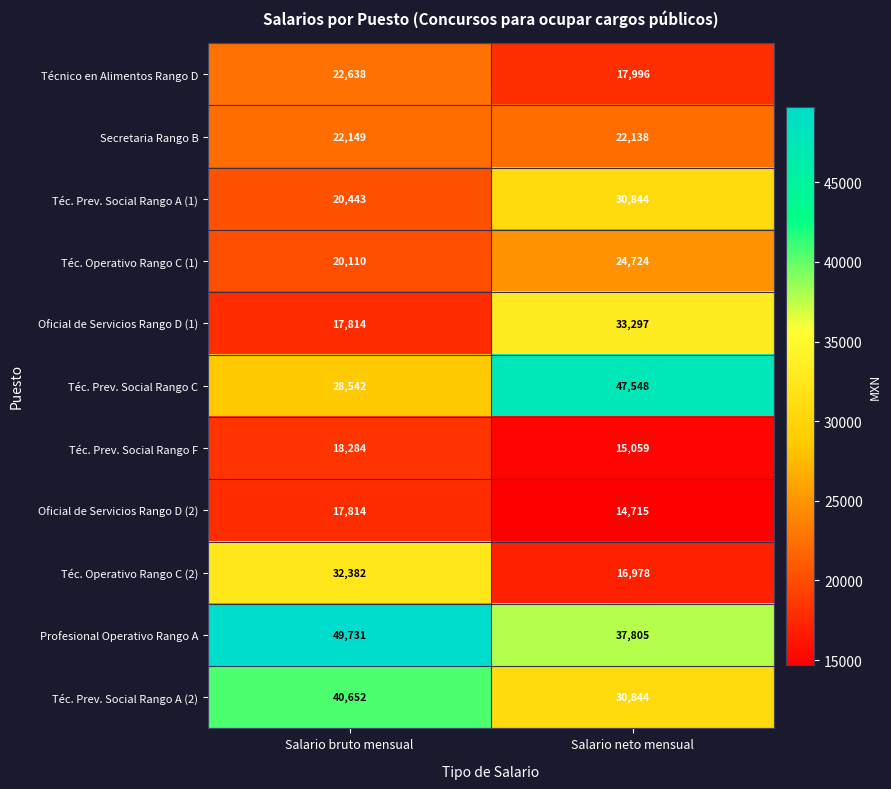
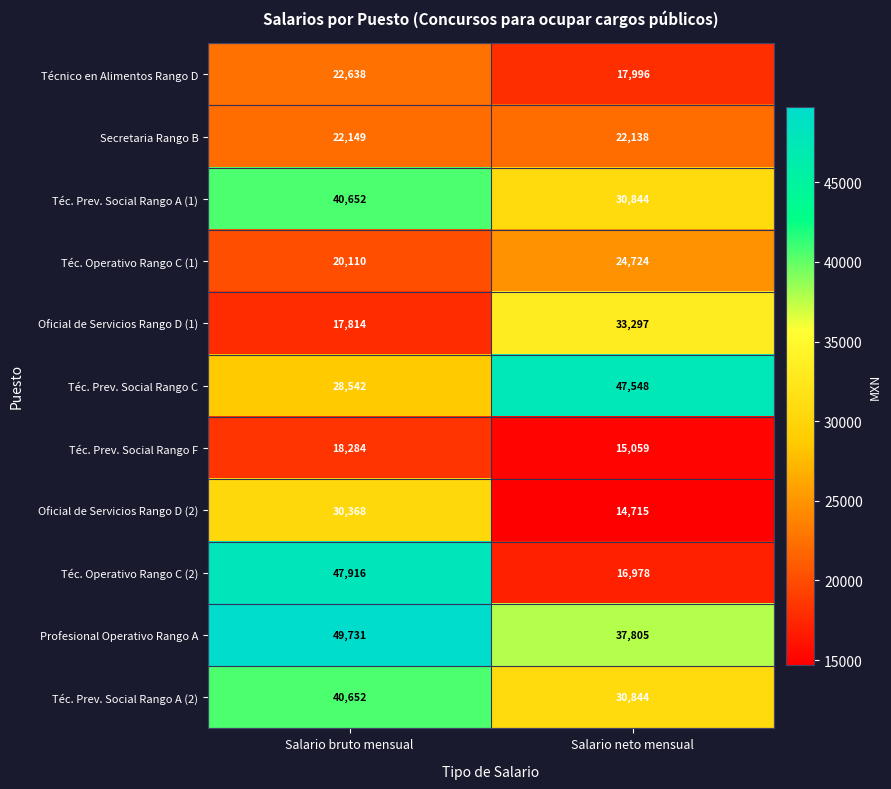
Téc. Prev. Social Rango A (1), Salario bruto mensual: 20,443 -> 40,652
Oficial de Servicios Rango D (2), Salario bruto mensual: 17,814 -> 30,368
Téc. Operativo Rango C (2), Salario bruto mensual: 32,382 -> 47,916
